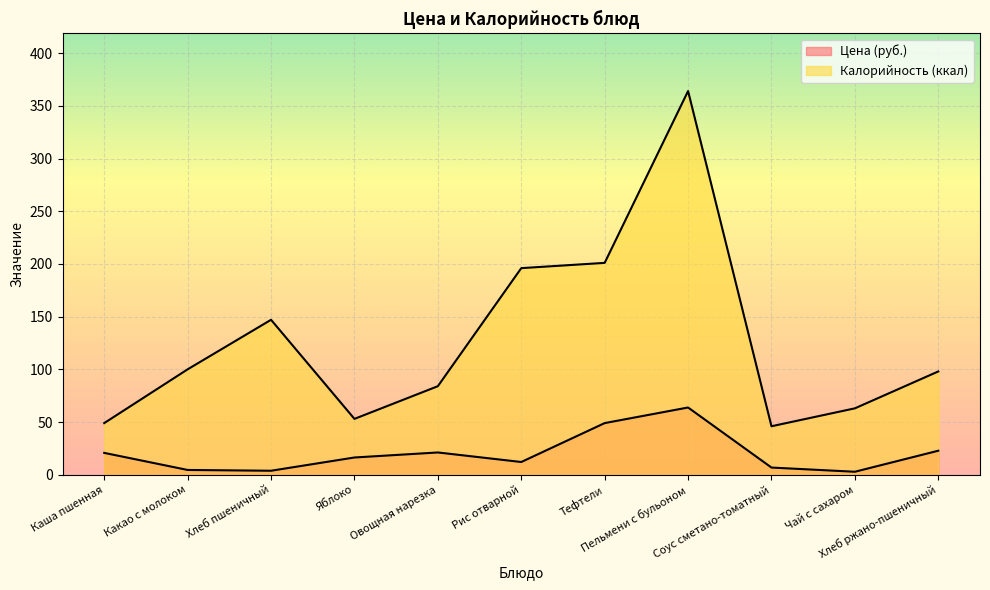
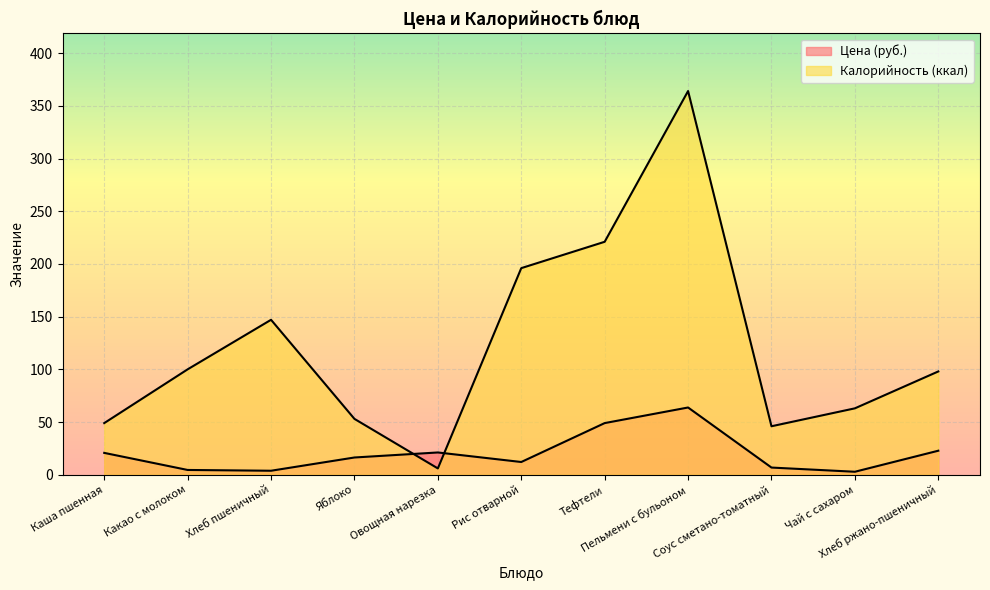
Калорийность (ккал), Овощная нарезка: 84 -> 6
Калорийность (ккал), Тефтели: 201 -> 221
